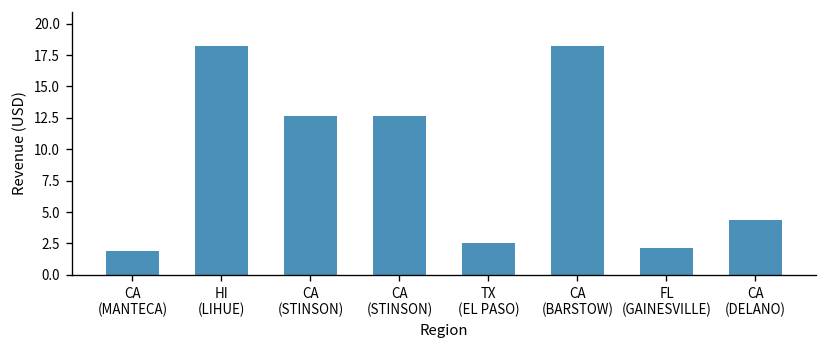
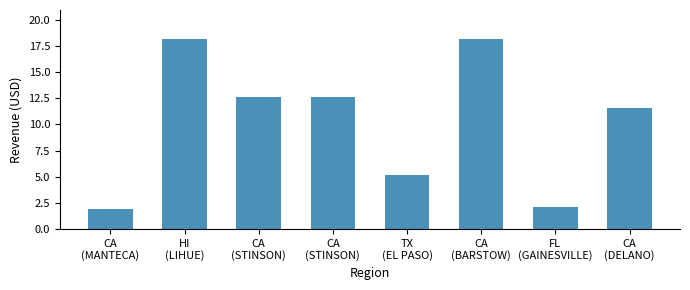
TX (EL PASO): 2.6 -> 5.1
CA (DELANO): 4.4 -> 11.6
